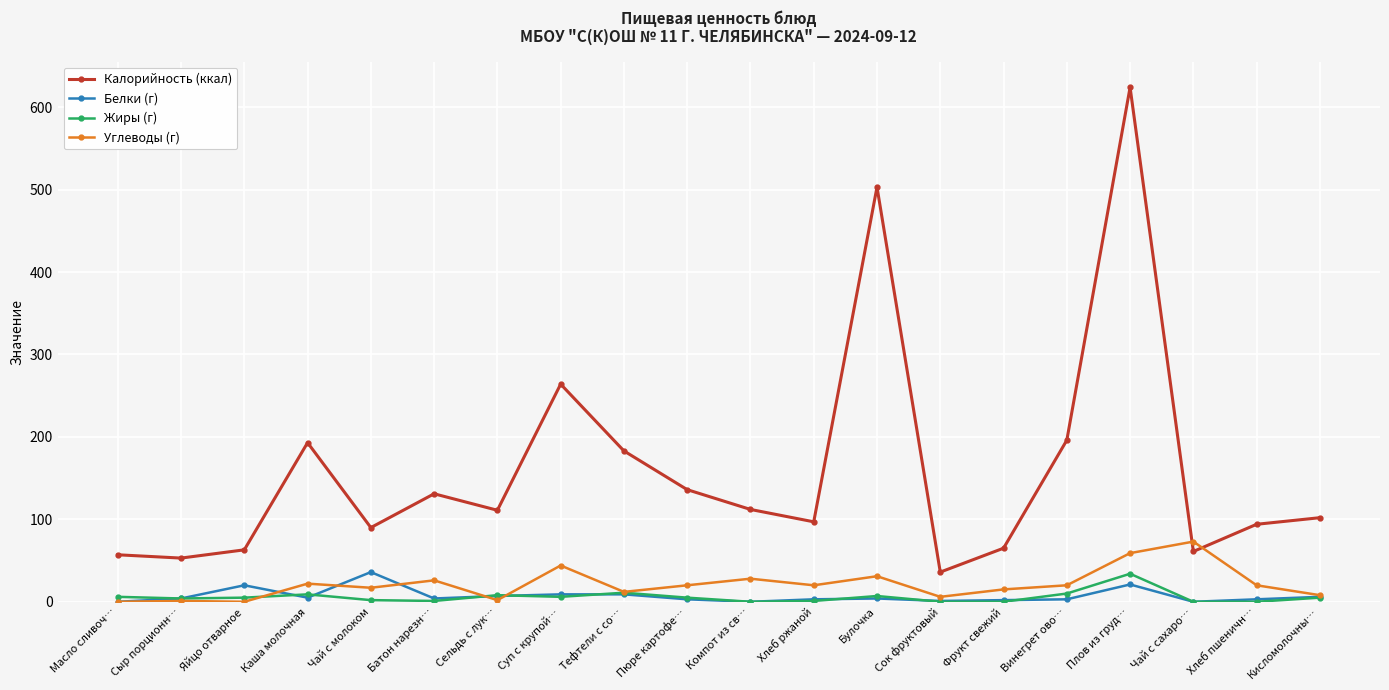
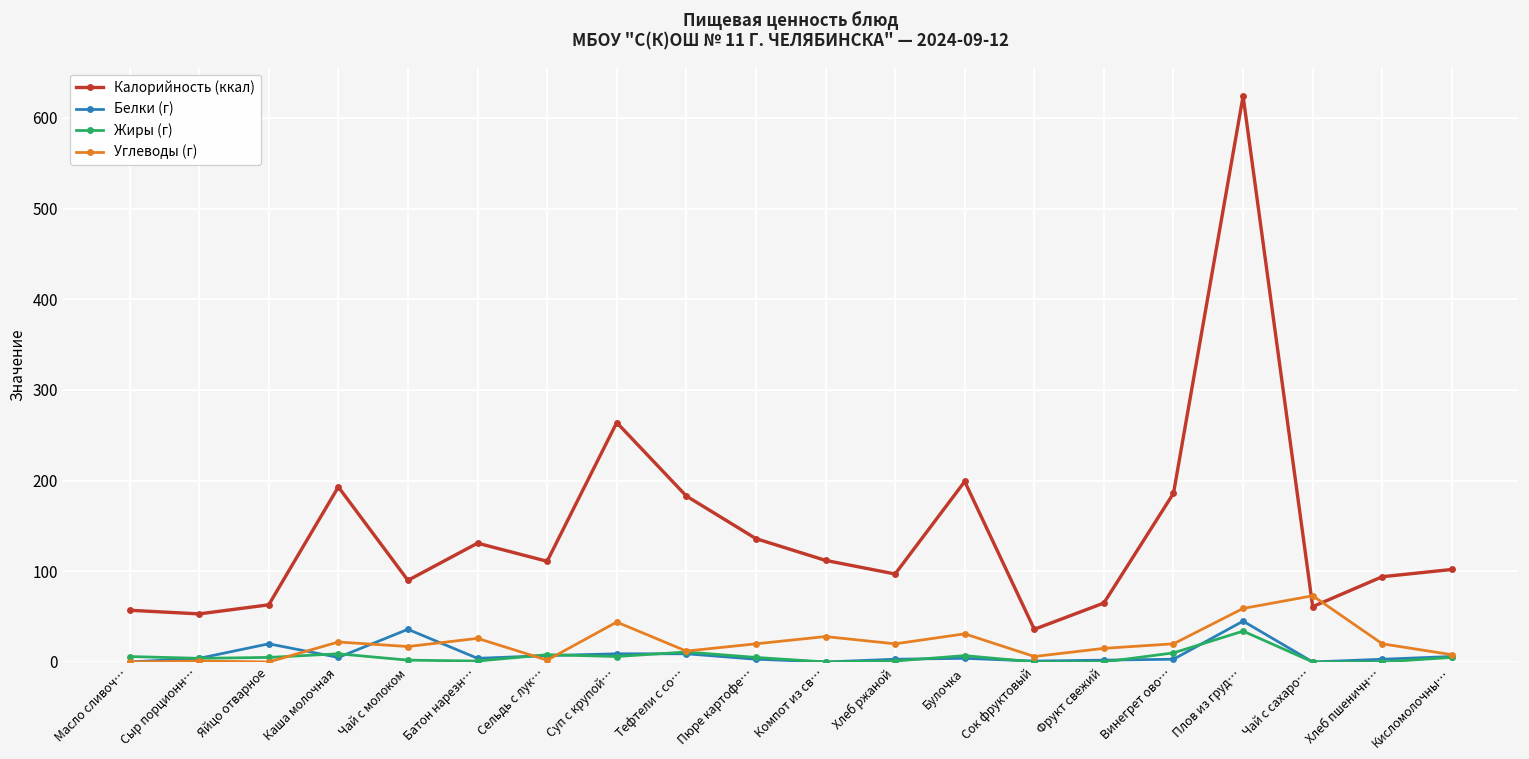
Калорийность (ккал), Булочка: 500 -> 200
Калорийность (ккал), Винегрет ово…: 200 -> 190
Белки (г), Плов из груд…: 20 -> 50
